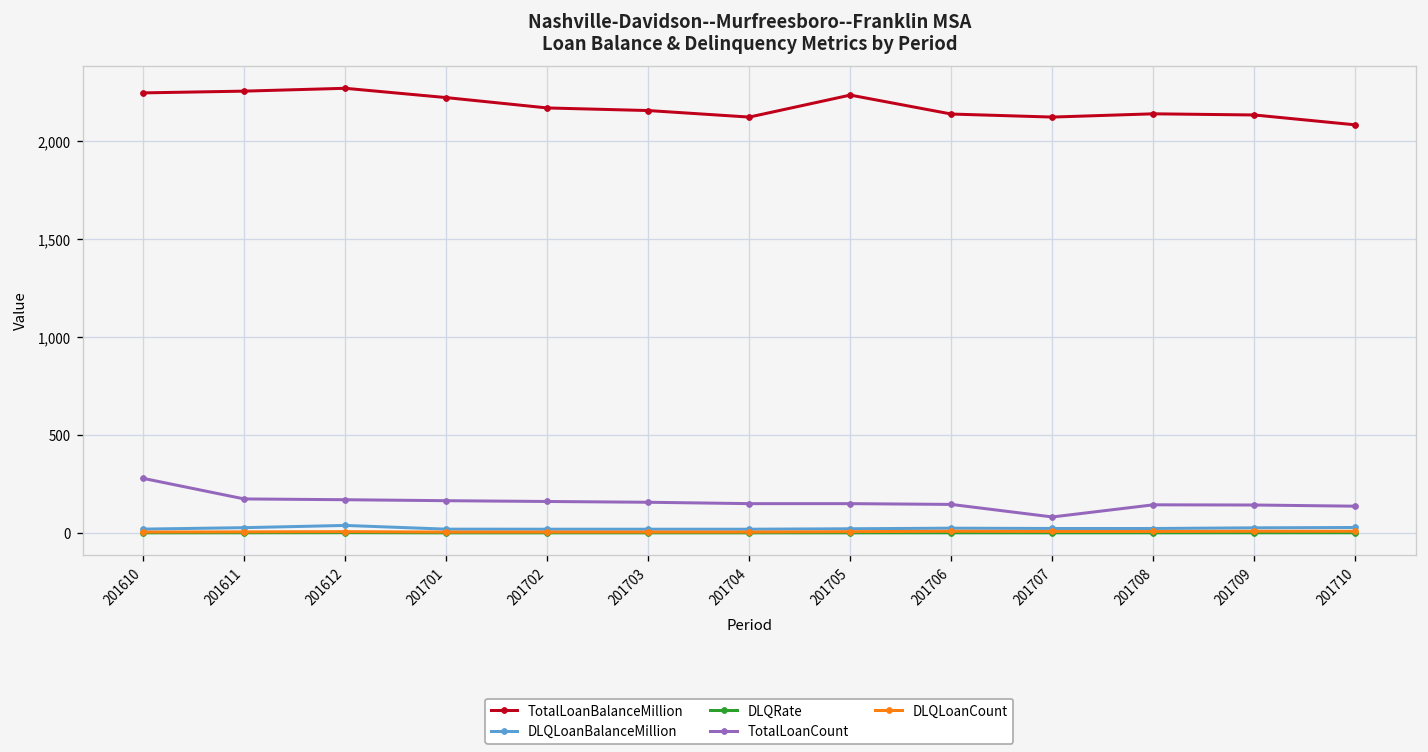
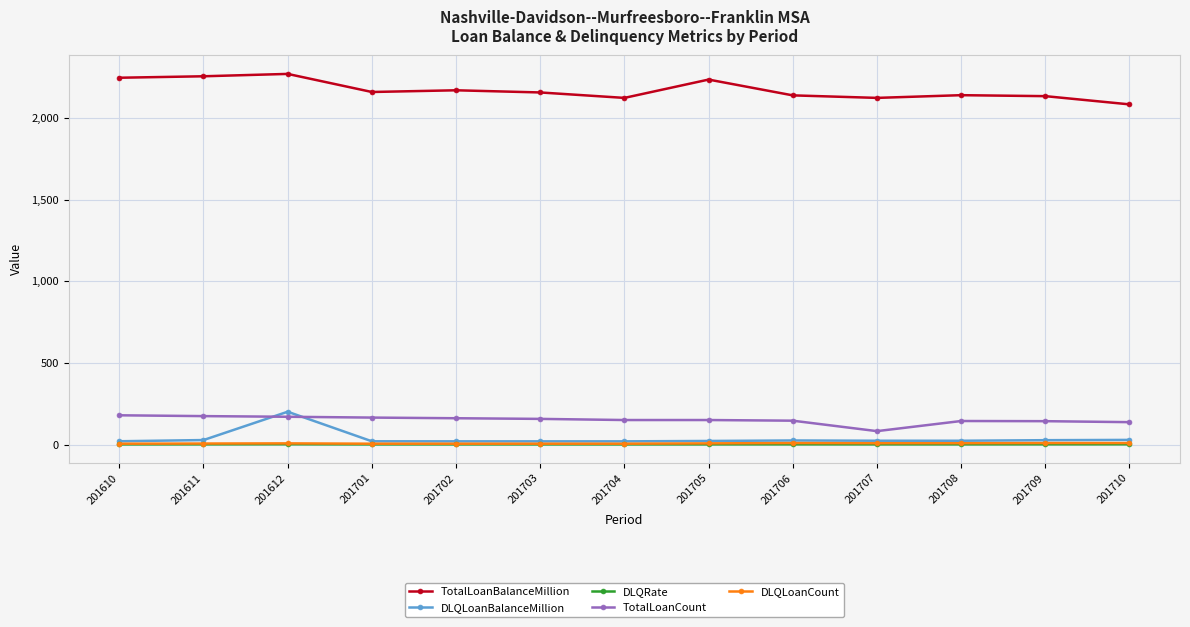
TotalLoanCount, 201610: 280 -> 180
DLQLoanBalanceMillion, 201612: 40 -> 200
TotalLoanBalanceMillion, 201701: 2,220 -> 2,160
